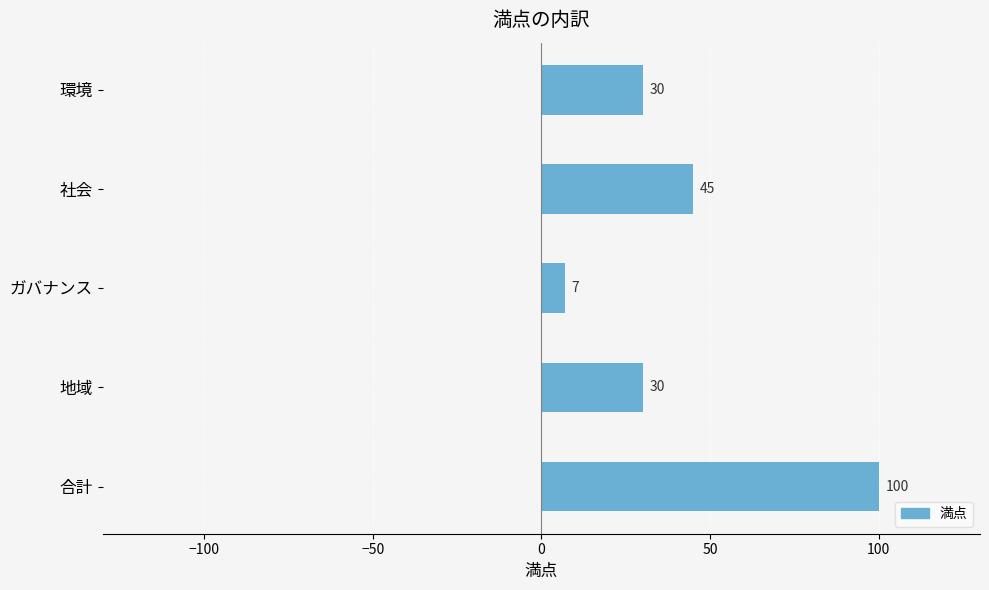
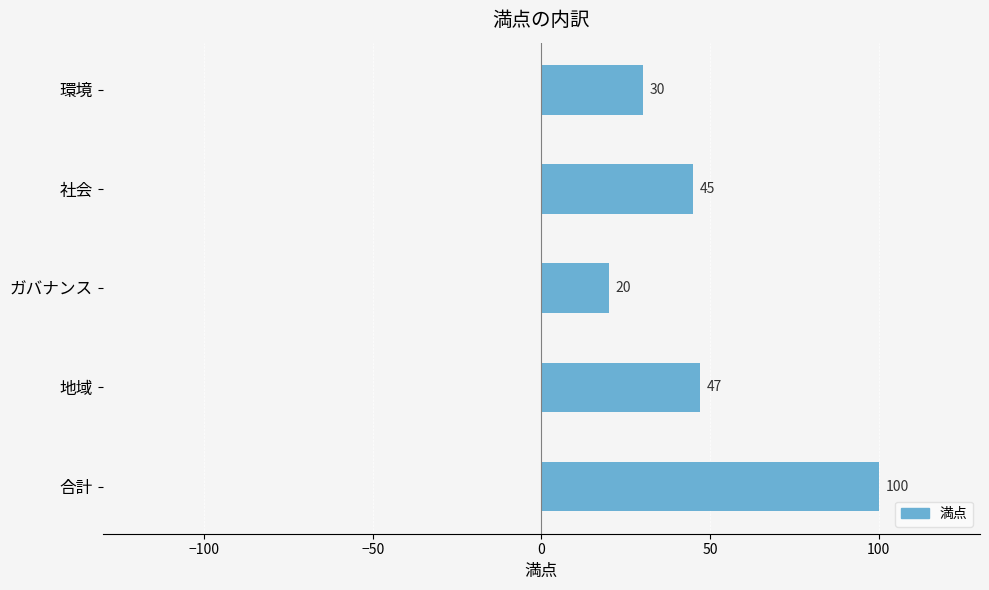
満点, ガバナンス: 7 -> 20
満点, 地域: 30 -> 47
